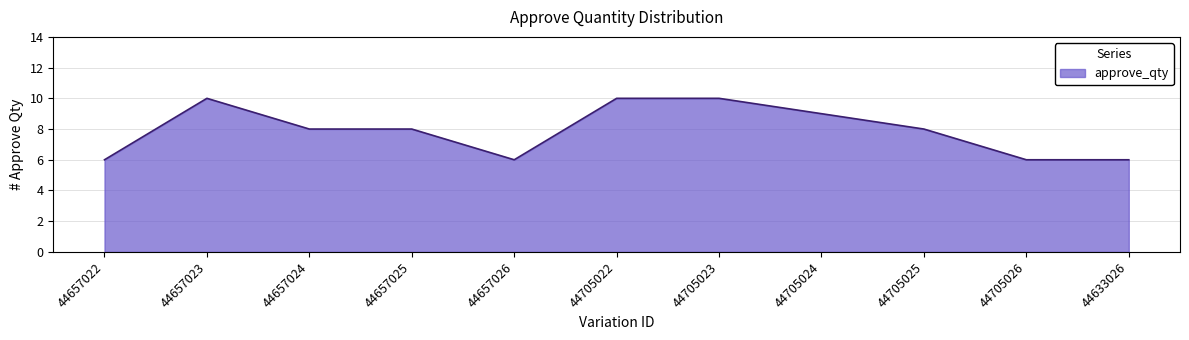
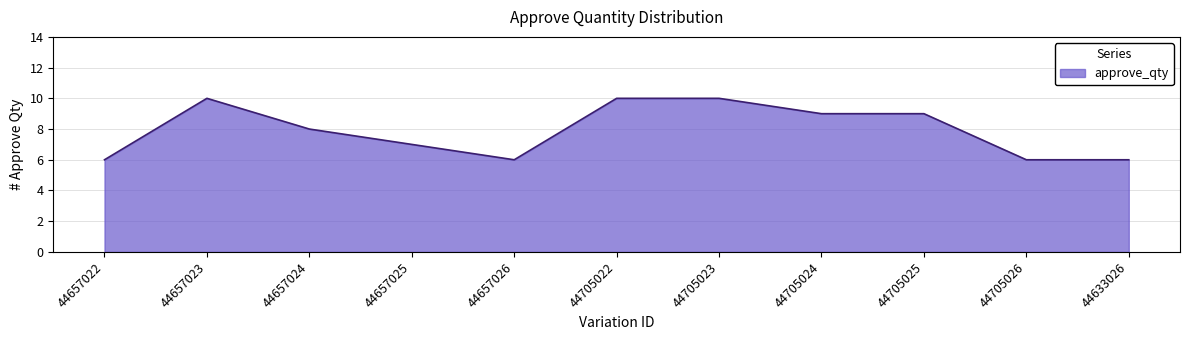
44657025: 8 -> 7
44705025: 8 -> 9
